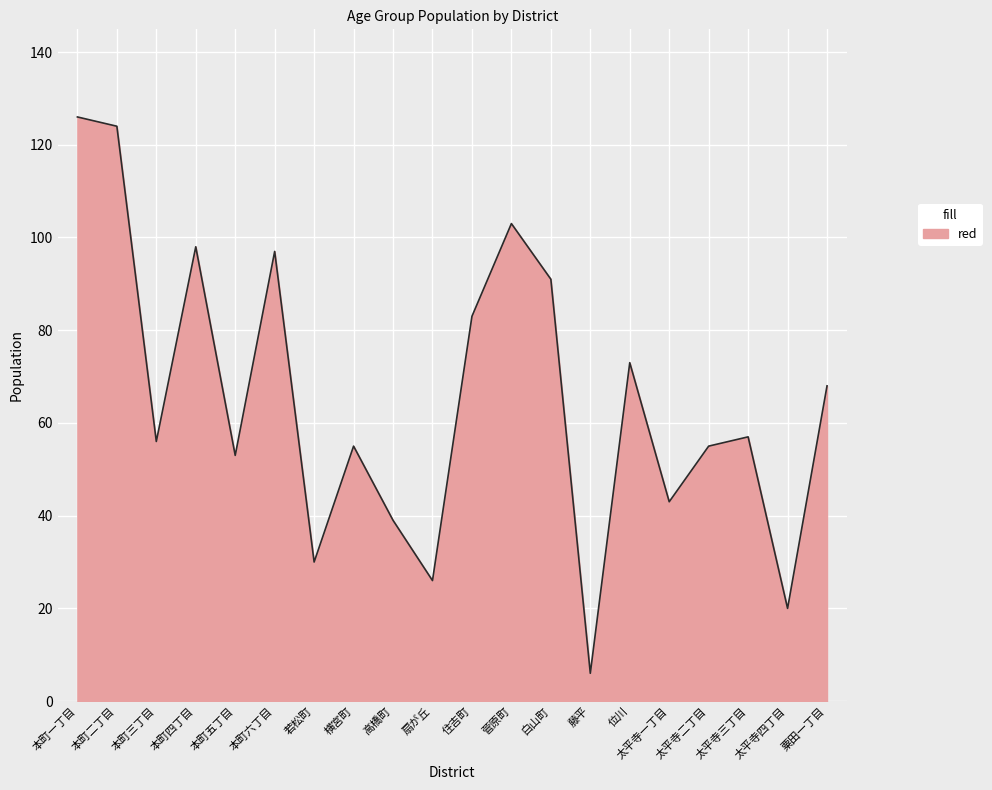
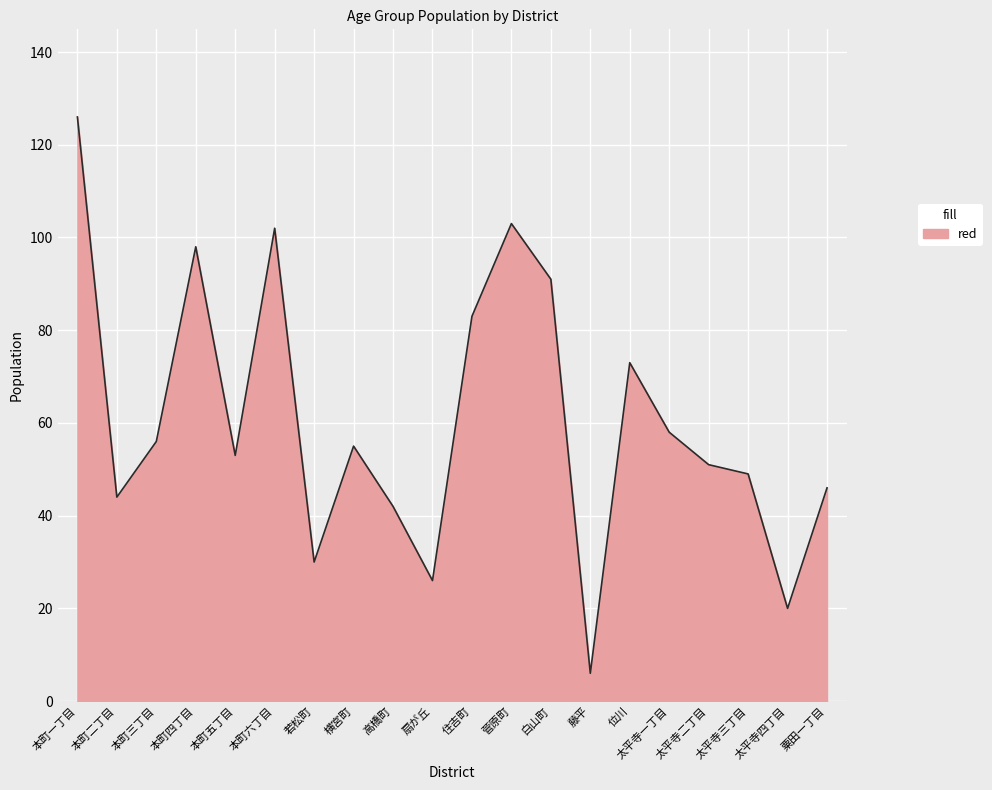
本町二丁目: 124 -> 44
本町六丁目: 97 -> 102
高橋町: 39 -> 42
太平寺一丁目: 43 -> 58
太平寺二丁目: 55 -> 51
太平寺三丁目: 57 -> 49
粟田一丁目: 68 -> 46
